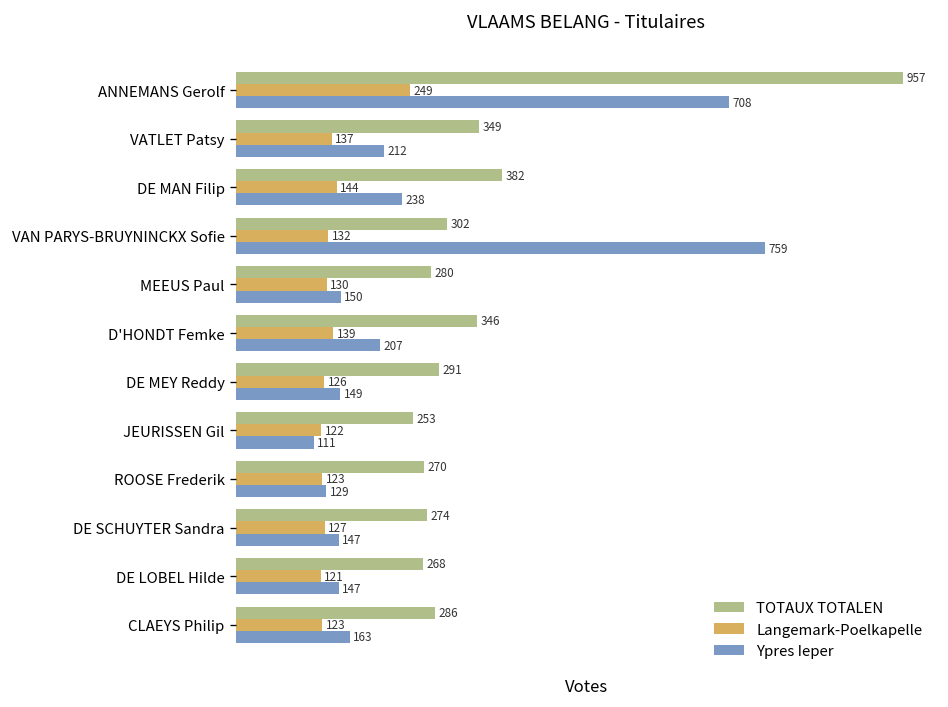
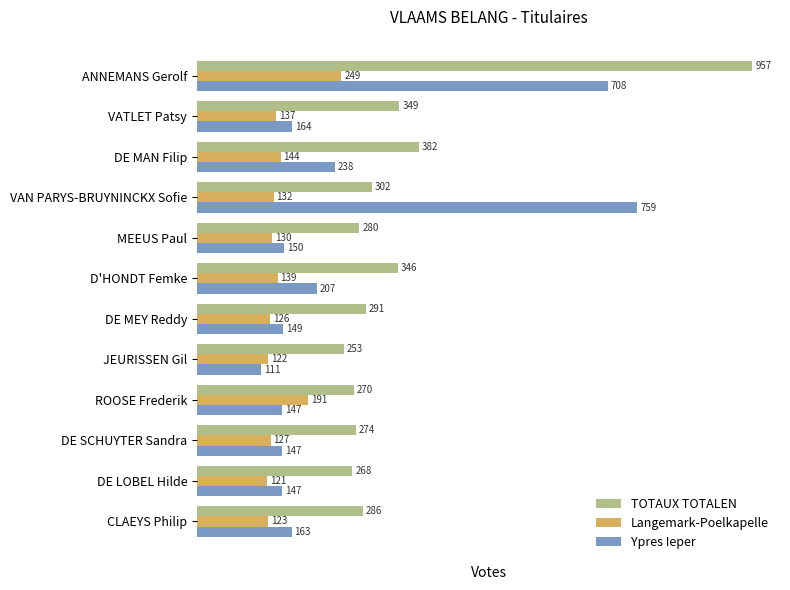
Ypres Ieper, VATLET Patsy: 212 -> 164
Langemark-Poelkapelle, ROOSE Frederik: 123 -> 191
Ypres Ieper, ROOSE Frederik: 129 -> 147
